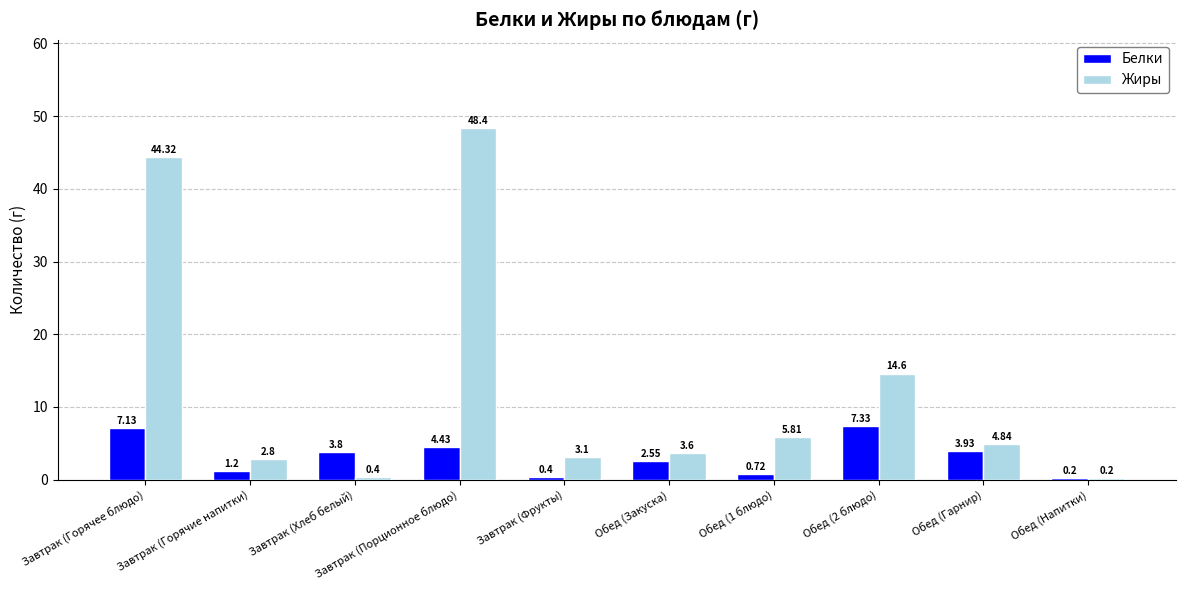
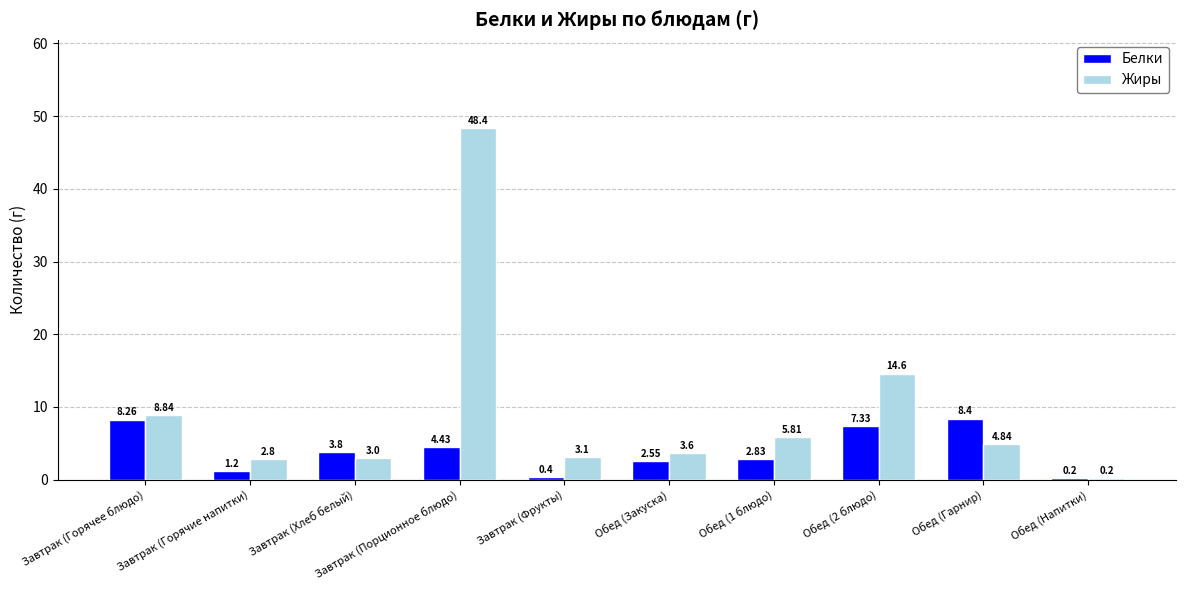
Белки, Завтрак (Горячее блюдо): 7.13 -> 8.26
Жиры, Завтрак (Горячее блюдо): 44.32 -> 8.84
Жиры, Завтрак (Хлеб белый): 0.4 -> 3.0
Белки, Обед (1 блюдо): 0.72 -> 2.83
Белки, Обед (Гарнир): 3.93 -> 8.4
